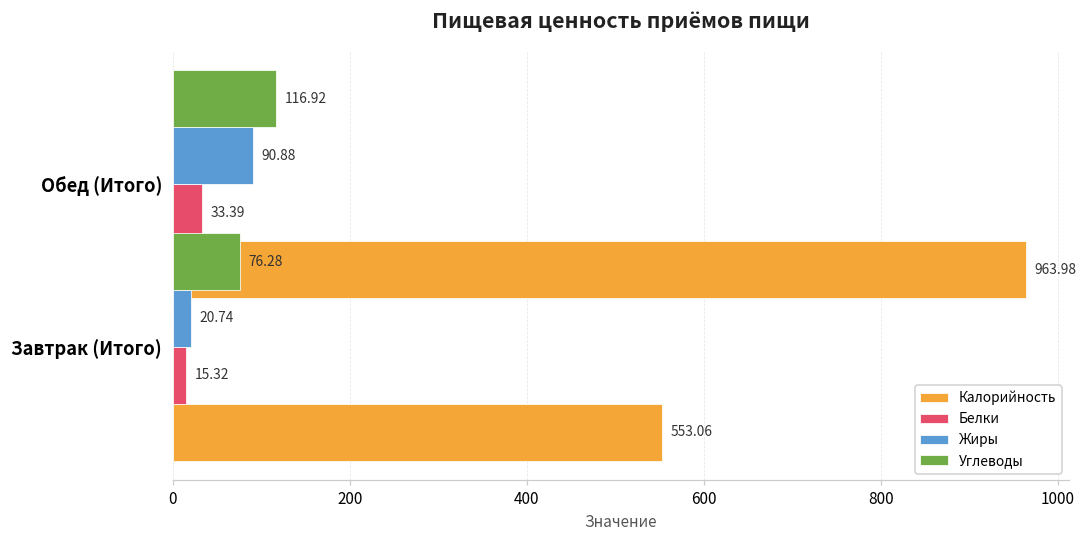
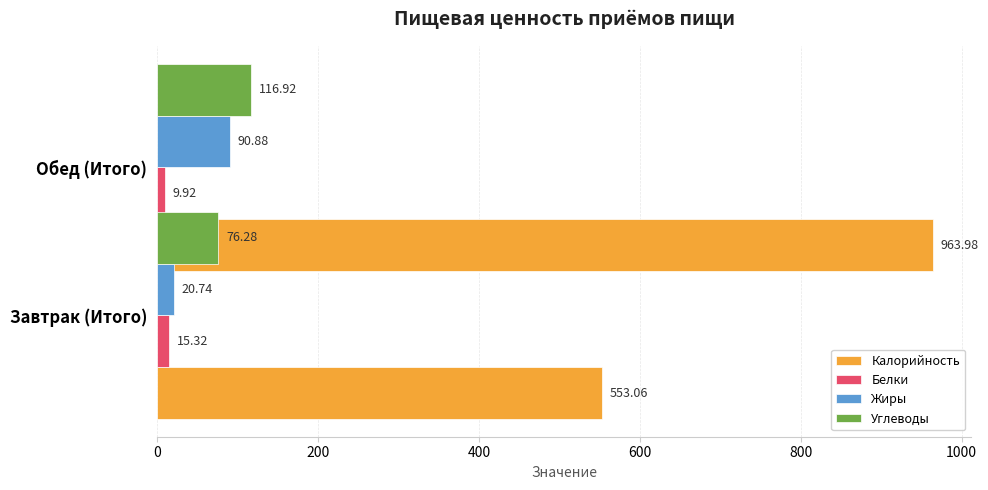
Белки, Обед (Итого): 33.39 -> 9.92
